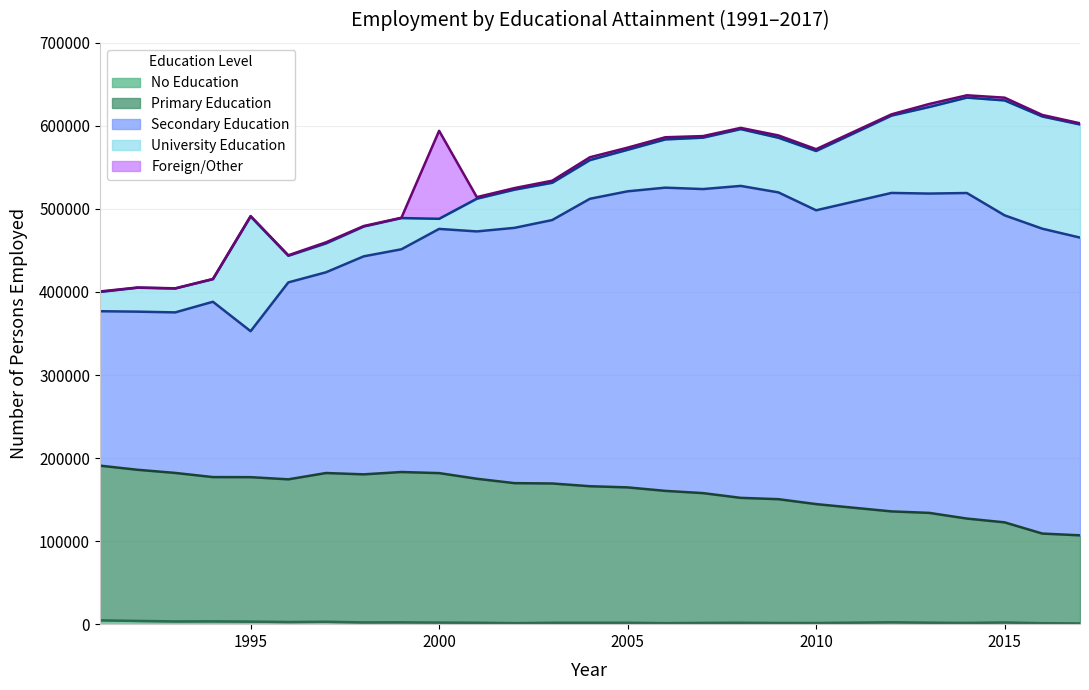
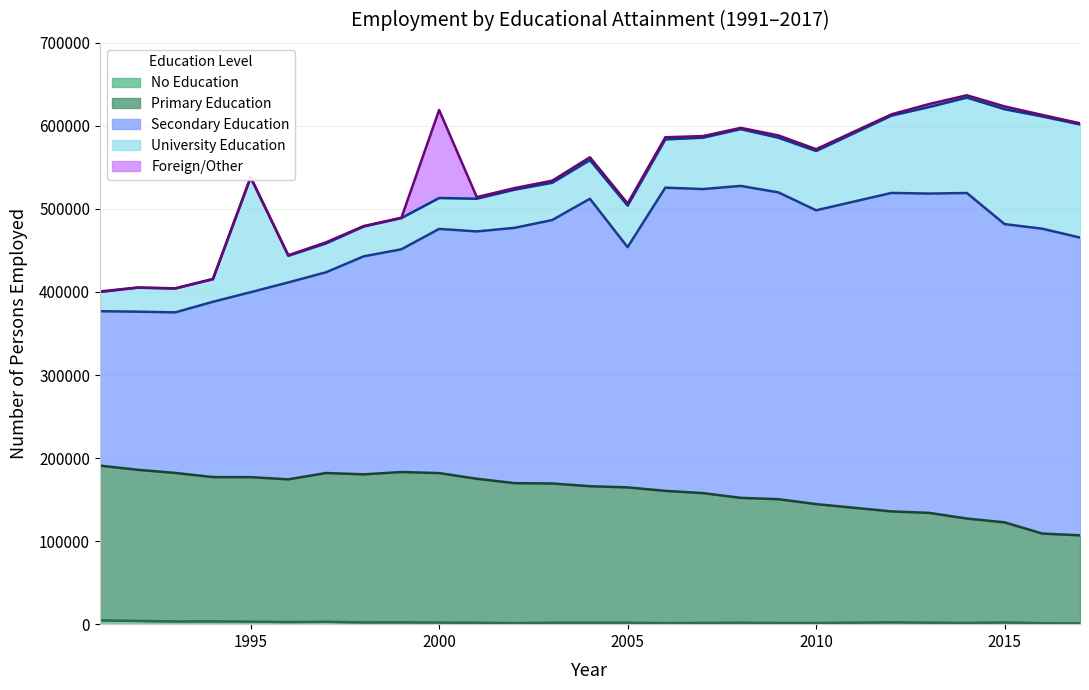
Secondary Education, 1995: 180000 -> 220000
University Education, 2000: 10000 -> 40000
Secondary Education, 2005: 360000 -> 290000
Secondary Education, 2015: 370000 -> 360000
